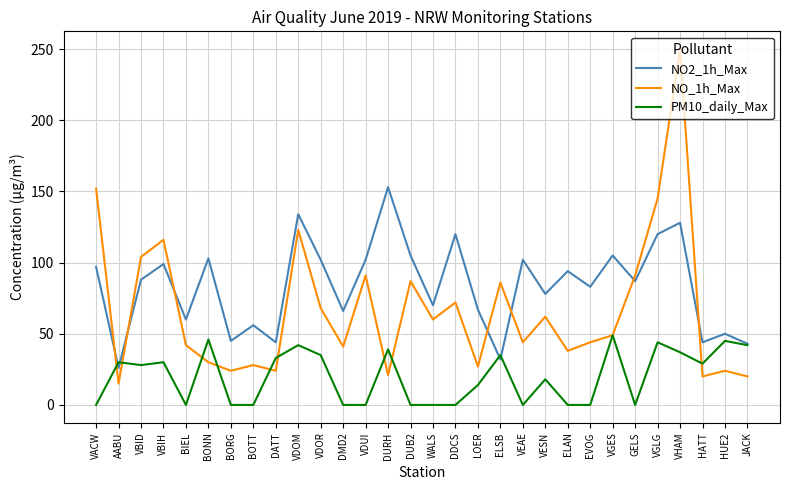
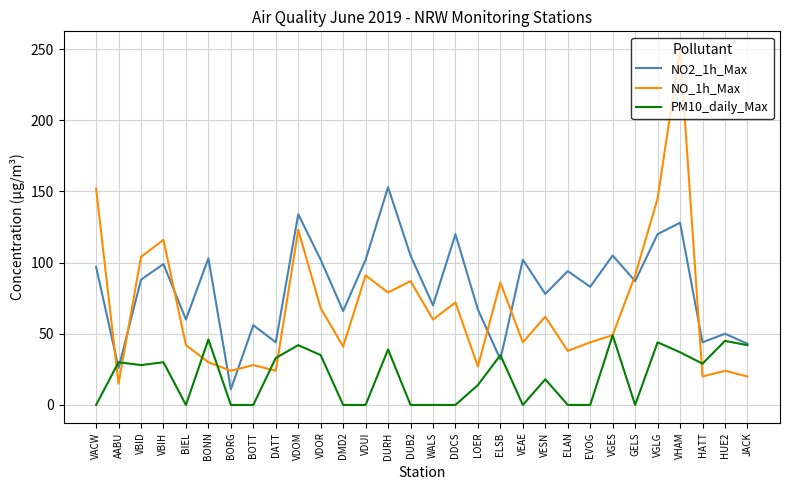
NO2_1h_Max, BORG: 45 -> 11
NO_1h_Max, DURH: 21 -> 79
